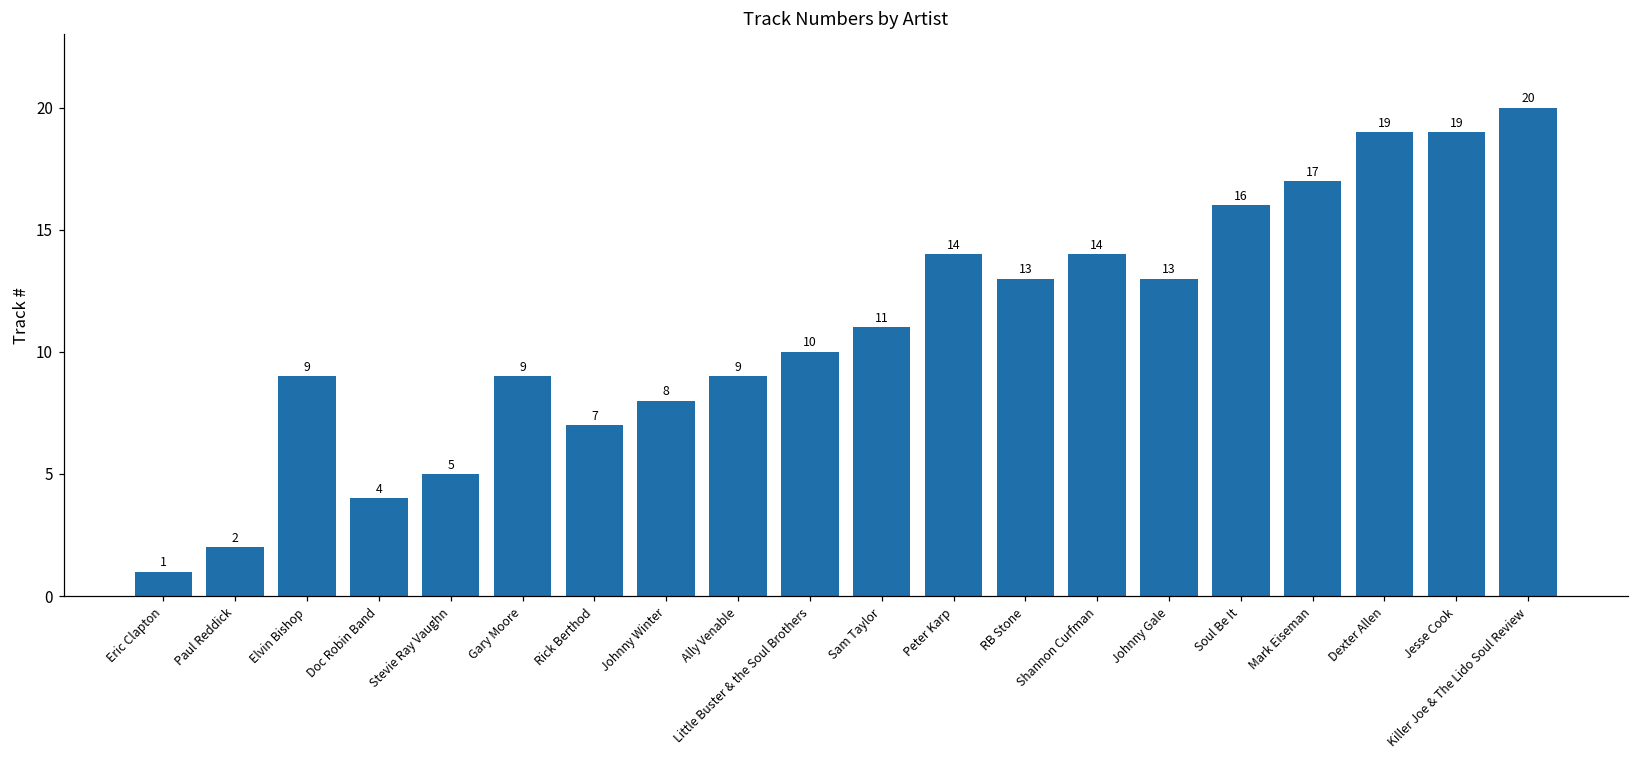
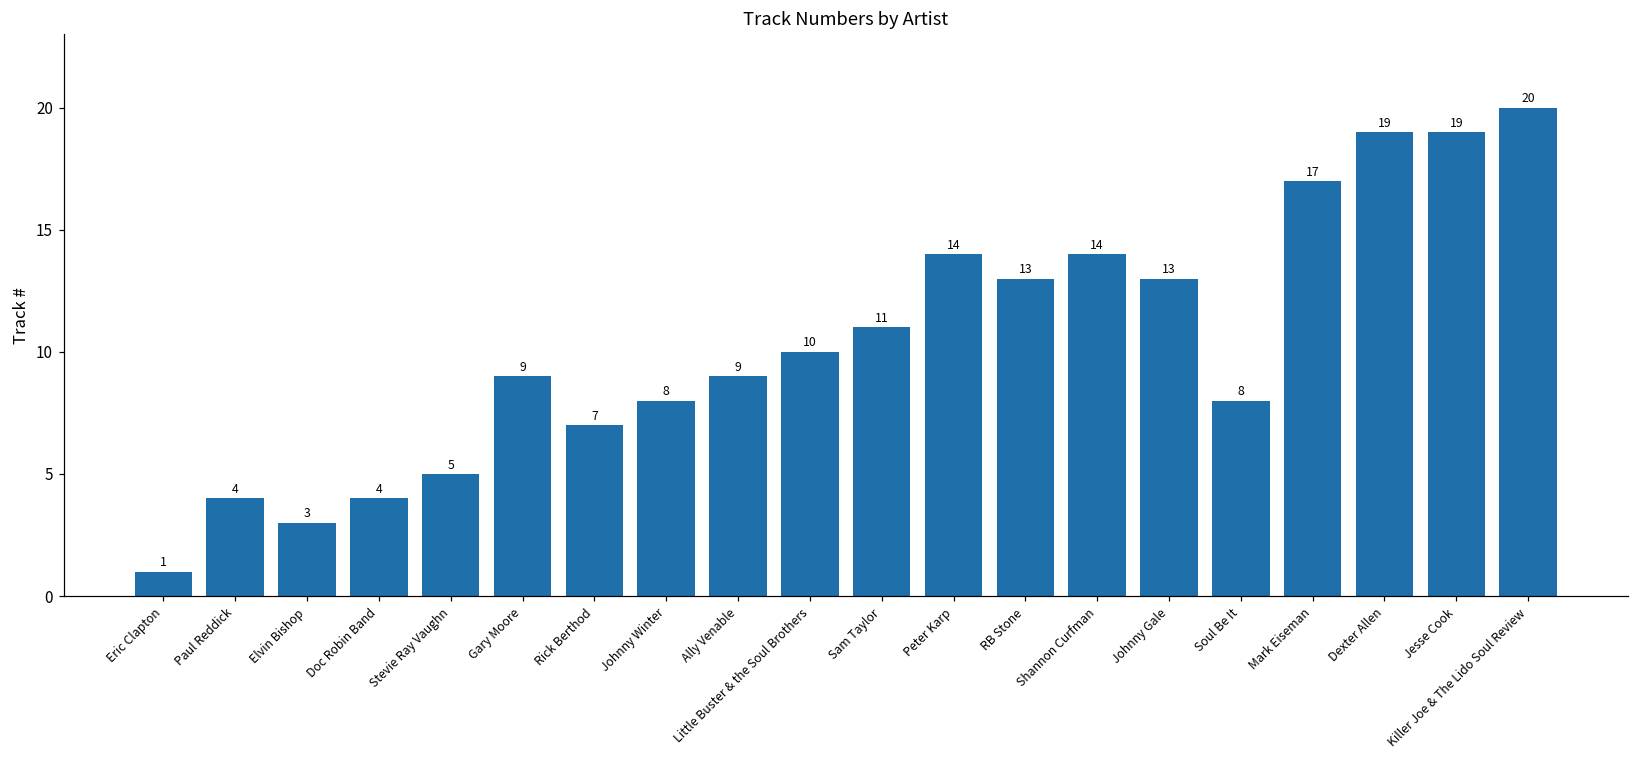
Paul Reddick: 2 -> 4
Elvin Bishop: 9 -> 3
Soul Be It: 16 -> 8
